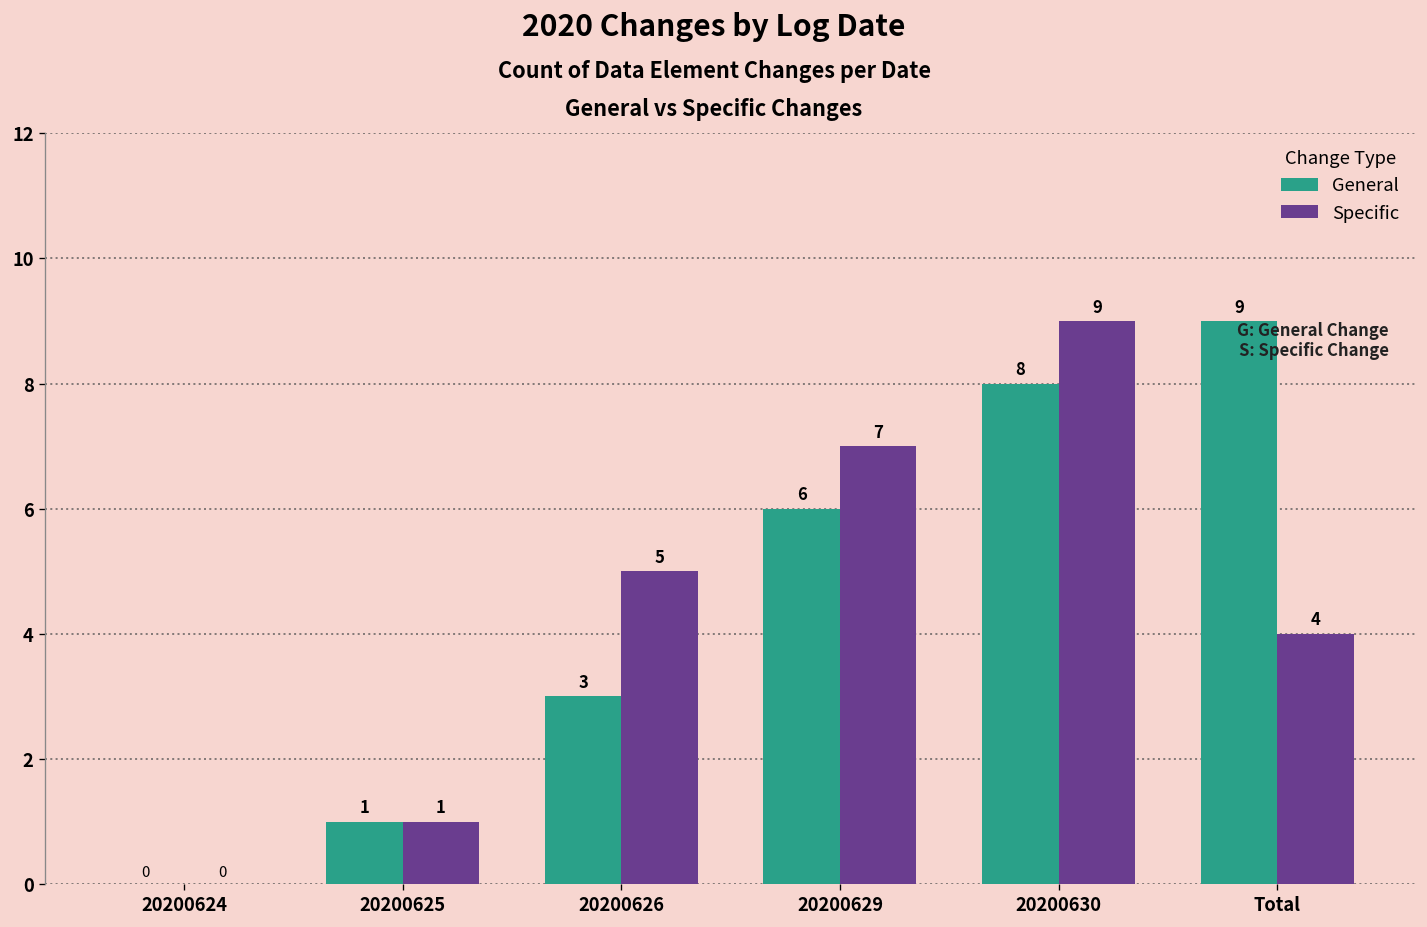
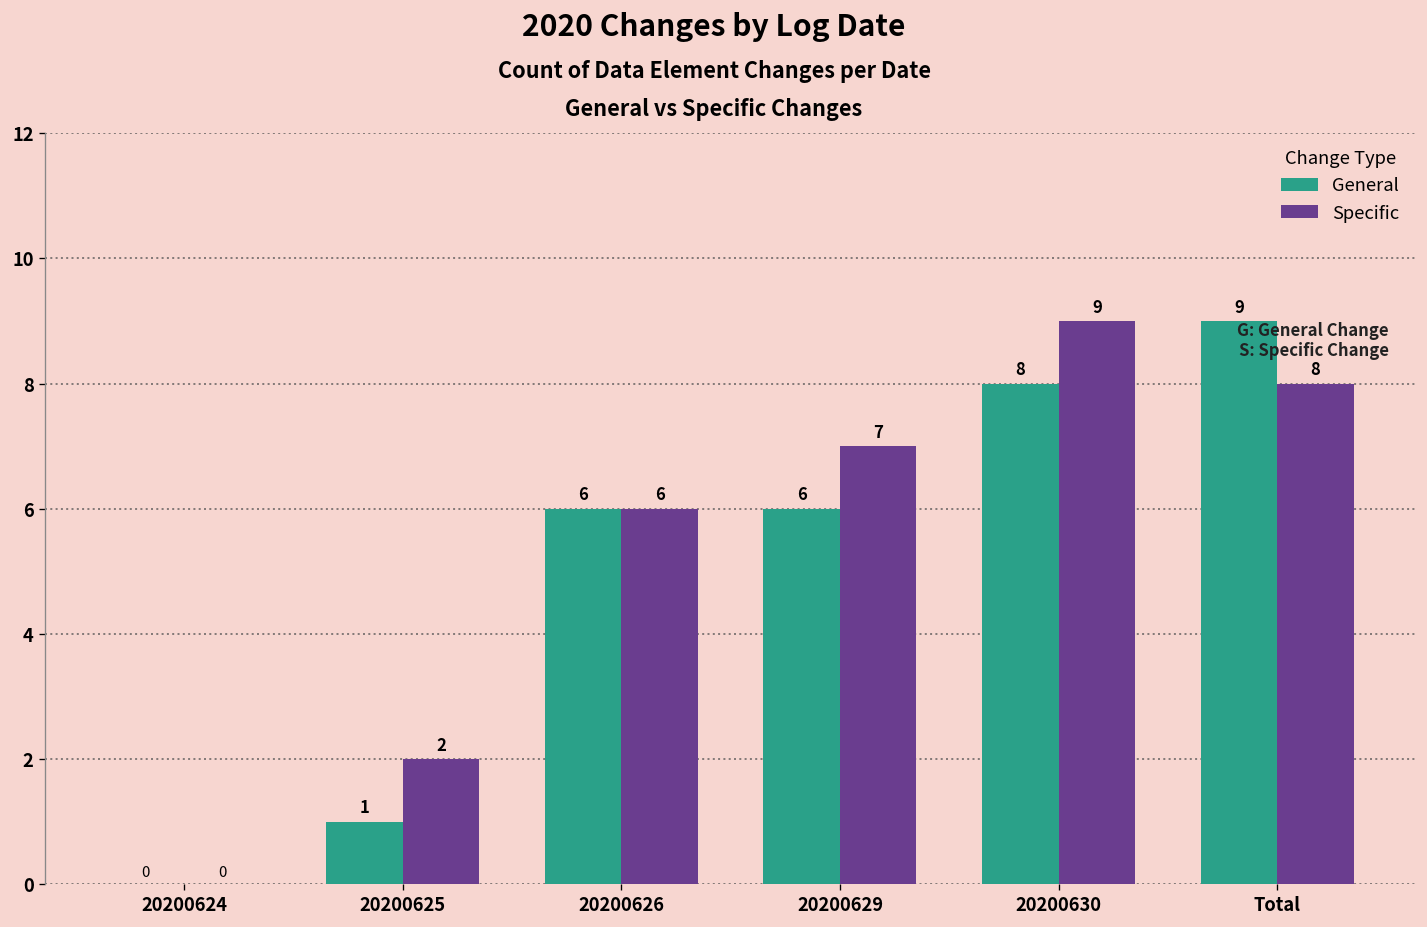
Specific, 20200625: 1 -> 2
General, 20200626: 3 -> 6
Specific, 20200626: 5 -> 6
Specific, Total: 4 -> 8
